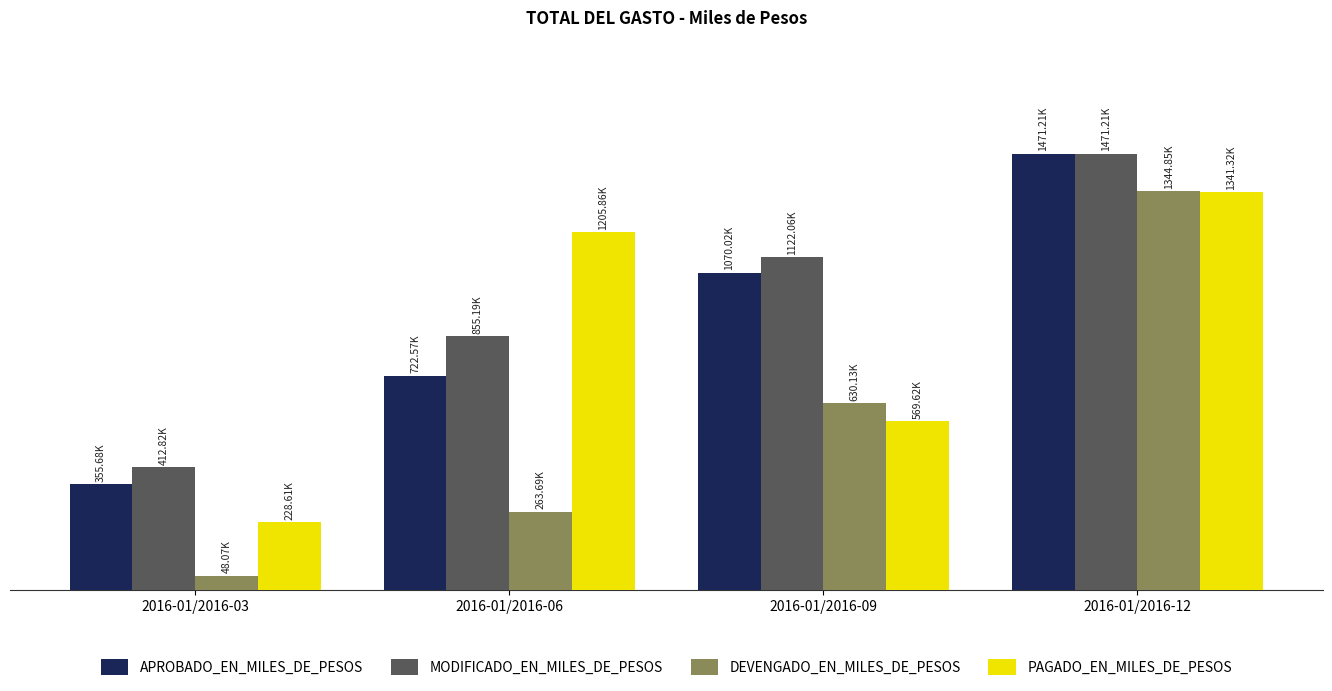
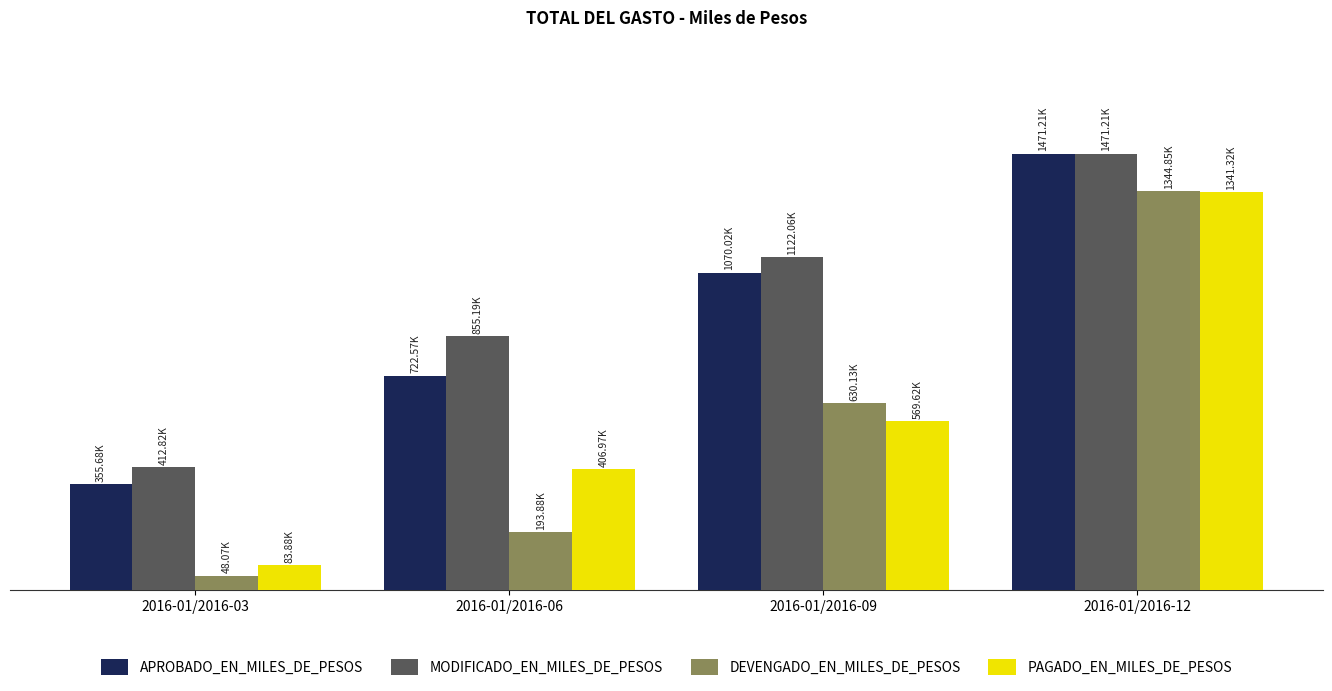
PAGADO_EN_MILES_DE_PESOS, 2016-01/2016-03: 228.61K -> 83.88K
DEVENGADO_EN_MILES_DE_PESOS, 2016-01/2016-06: 263.69K -> 193.88K
PAGADO_EN_MILES_DE_PESOS, 2016-01/2016-06: 1205.86K -> 406.97K
